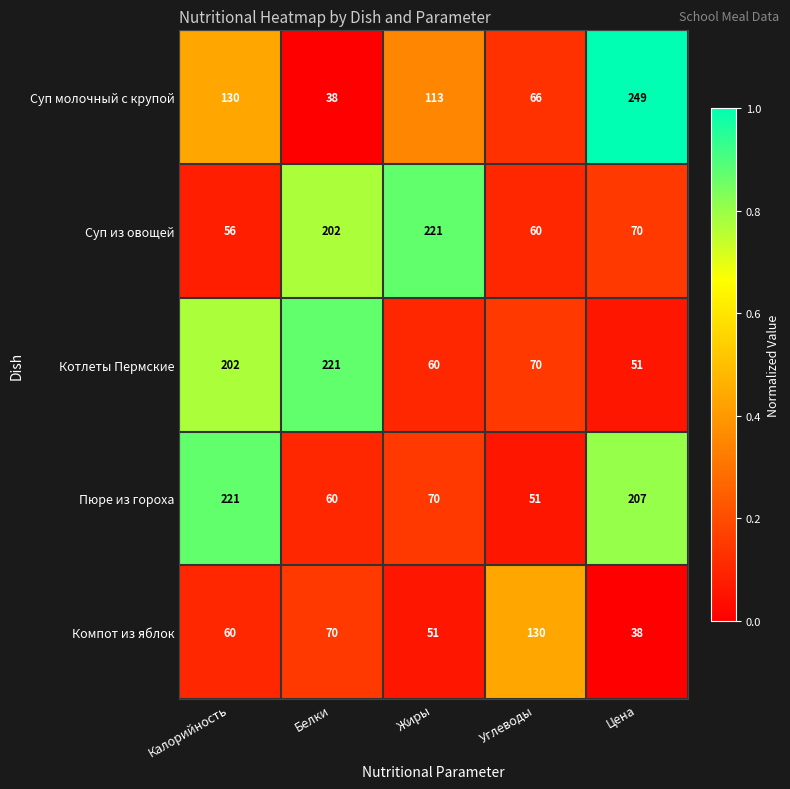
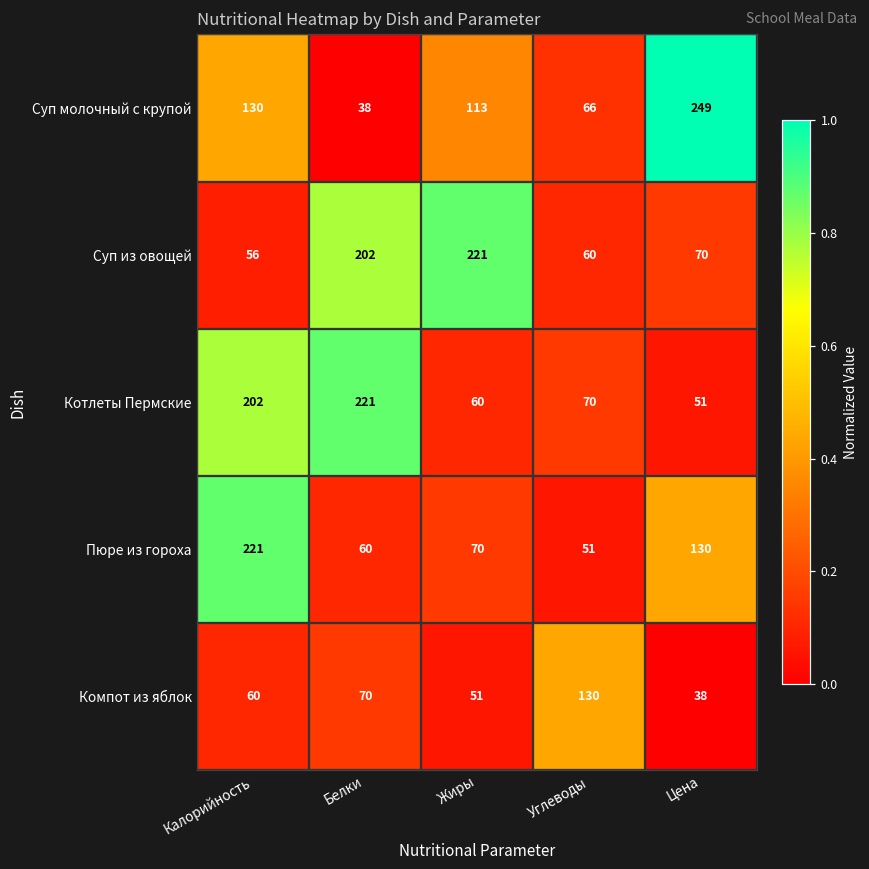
Пюре из гороха, Цена: 207 -> 130
